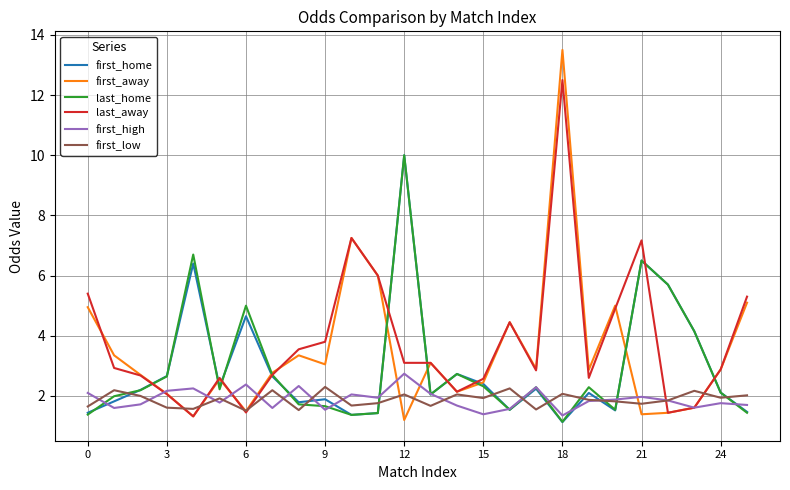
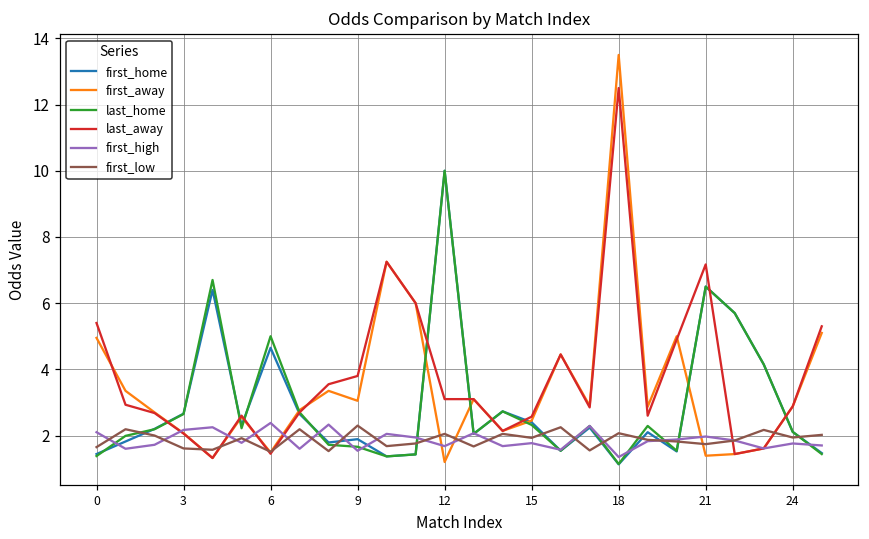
first_high, 12: 2.7 -> 1.7
first_high, 15: 1.4 -> 1.8
